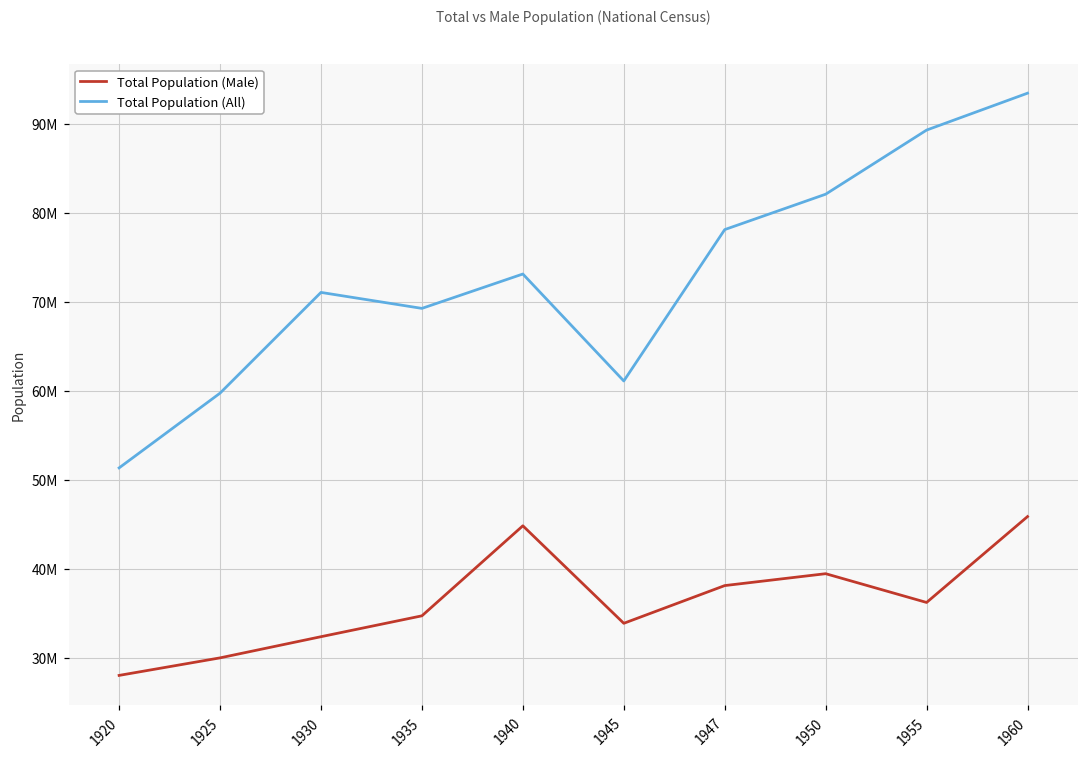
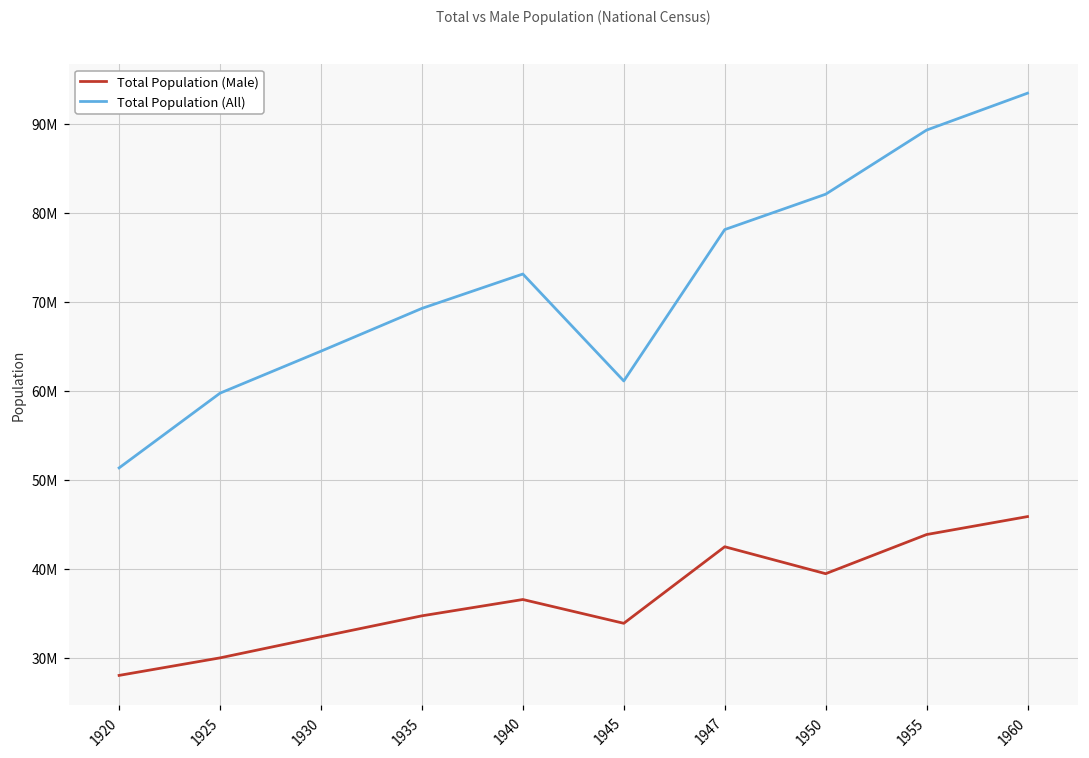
Total Population (All), 1930: 71000000 -> 64000000
Total Population (Male), 1940: 45000000 -> 37000000
Total Population (Male), 1947: 38000000 -> 42000000
Total Population (Male), 1955: 36000000 -> 44000000
